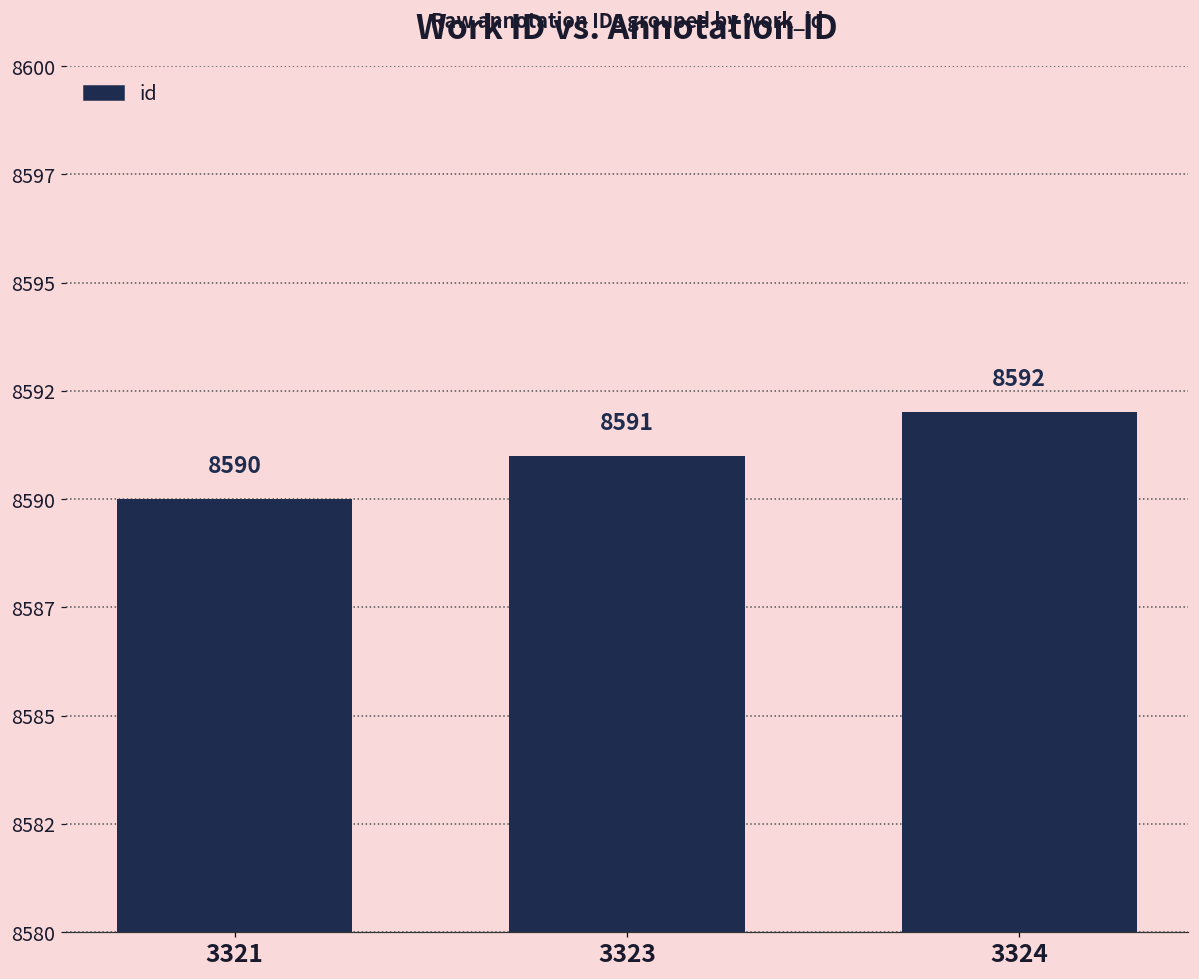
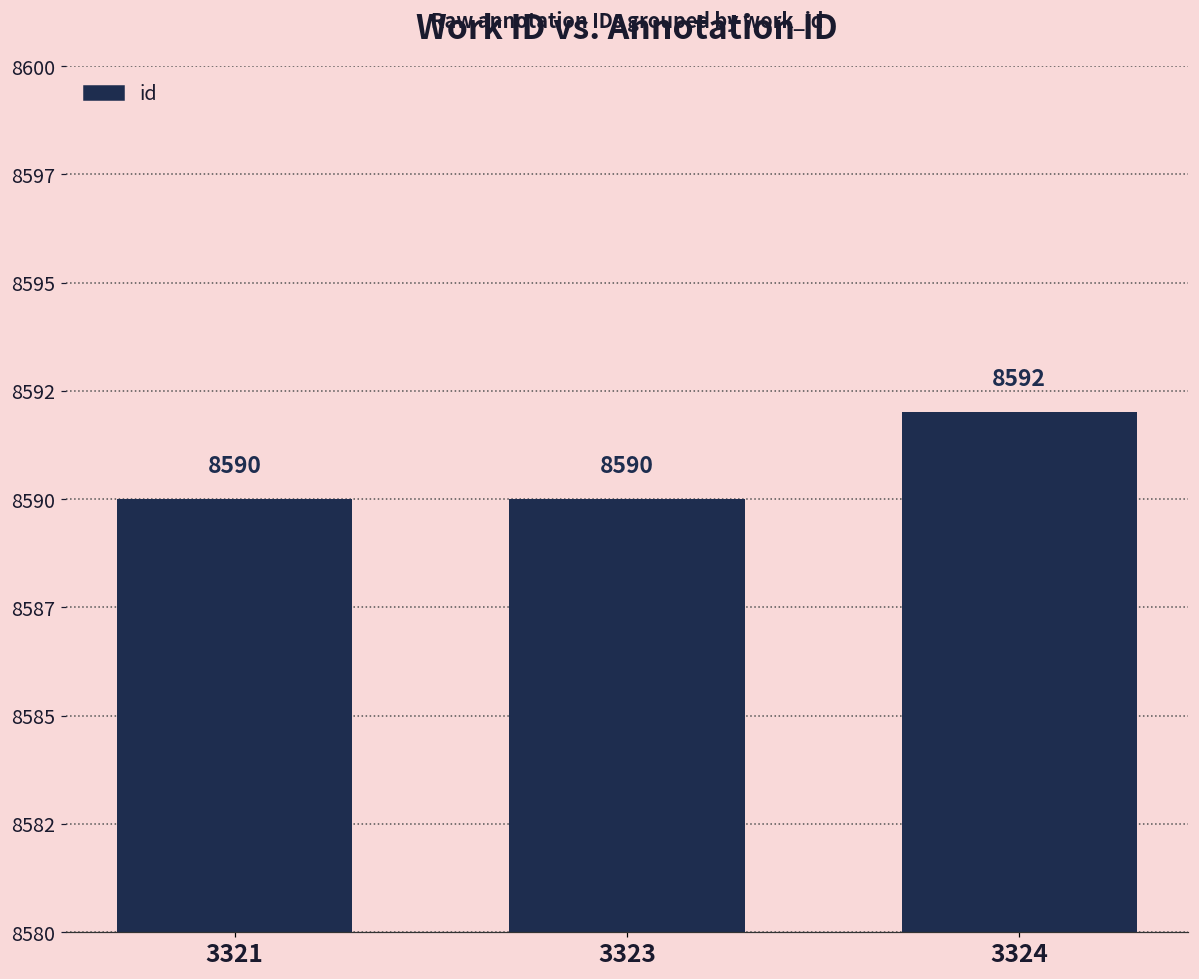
3323: 8591 -> 8590
